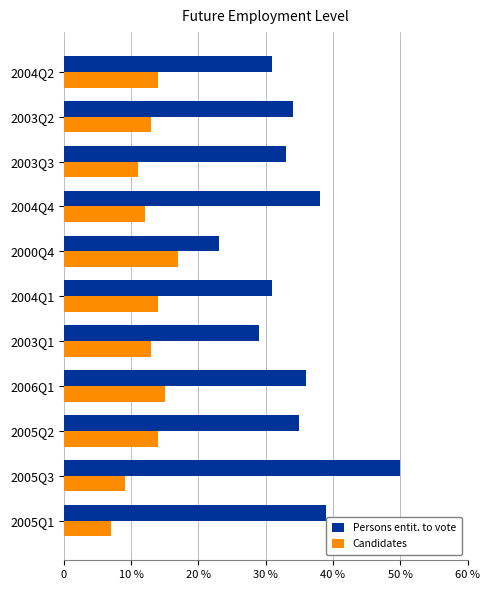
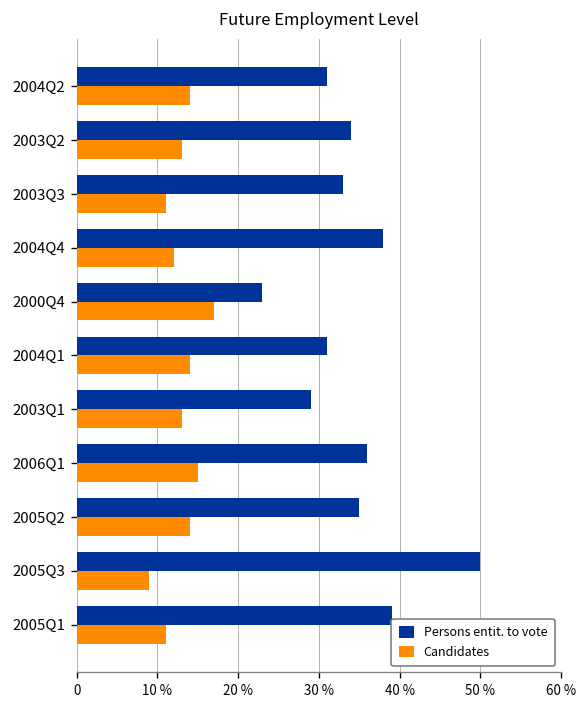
Candidates, 2005Q1: 7 % -> 11 %
